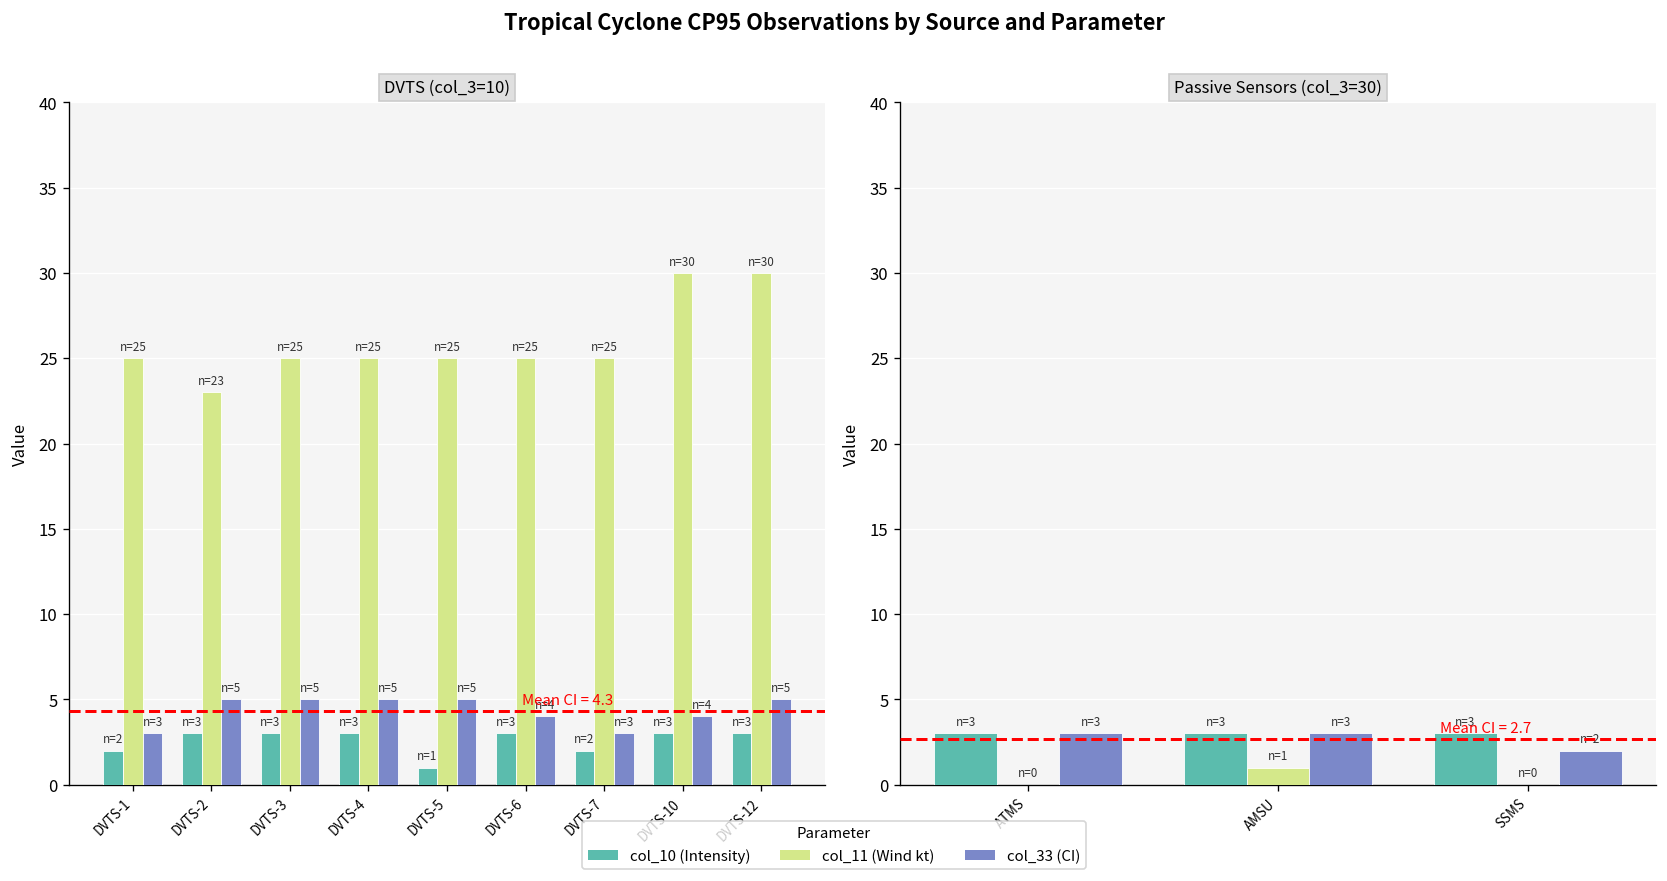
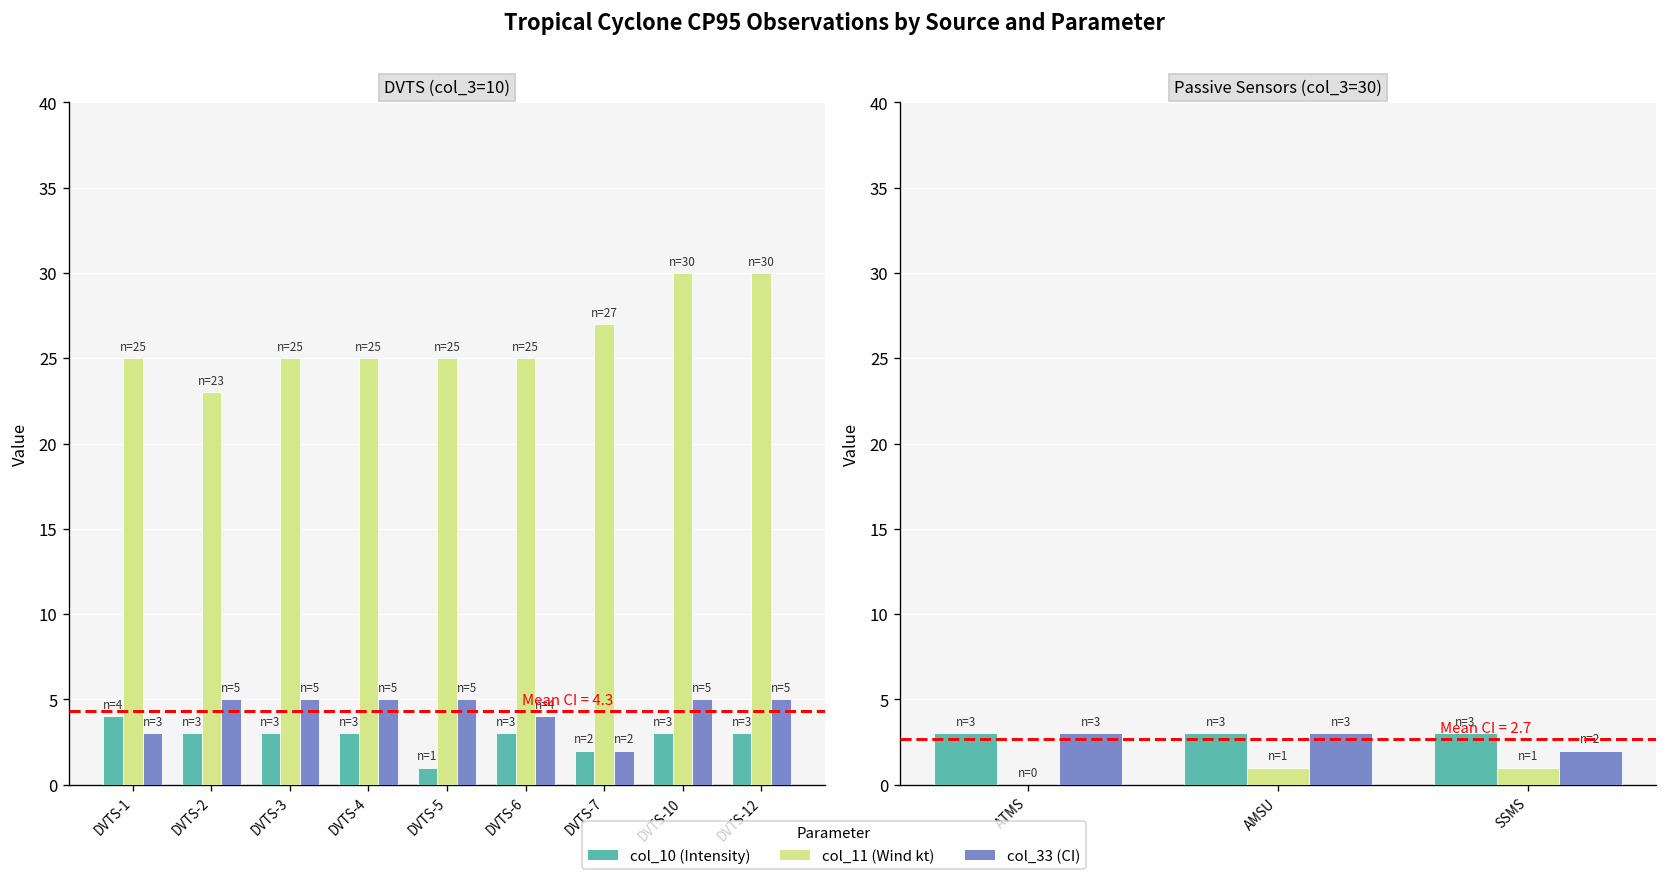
DVTS (col_3=10), col_10 (Intensity), DVTS-1: 2 -> 4
DVTS (col_3=10), col_11 (Wind kt), DVTS-7: 25 -> 27
DVTS (col_3=10), col_33 (CI), DVTS-7: 3 -> 2
DVTS (col_3=10), col_33 (CI), DVTS-10: 4 -> 5
Passive Sensors (col_3=30), col_11 (Wind kt), SSMS: 0 -> 1
